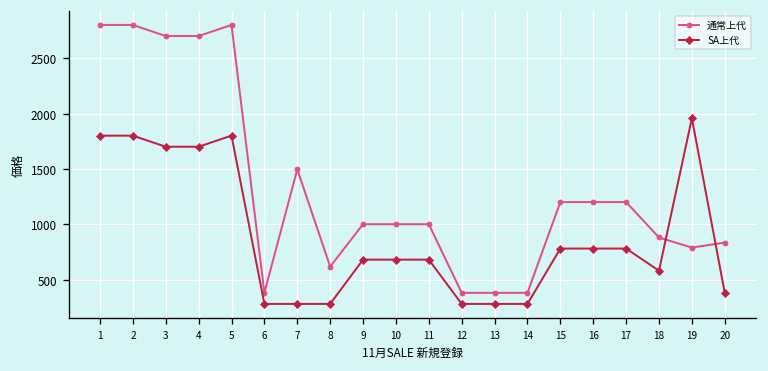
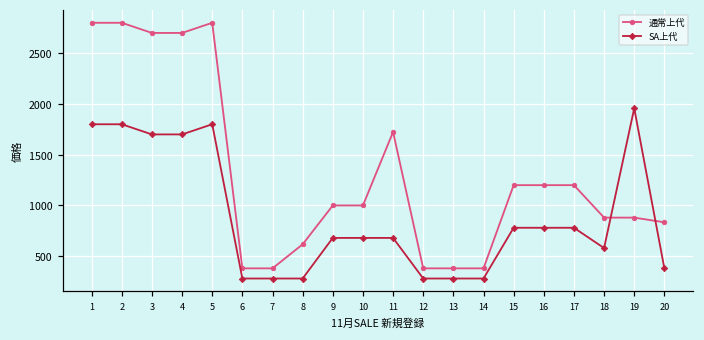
通常上代, 7: 1500 -> 400
通常上代, 11: 1000 -> 1700
通常上代, 19: 800 -> 900
